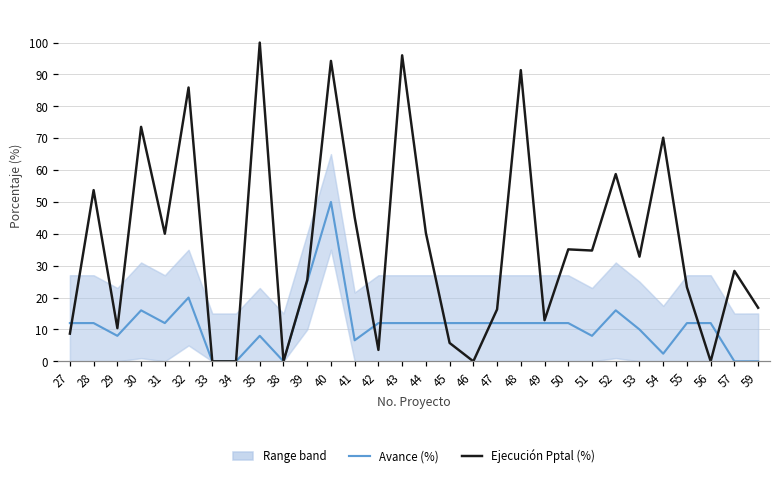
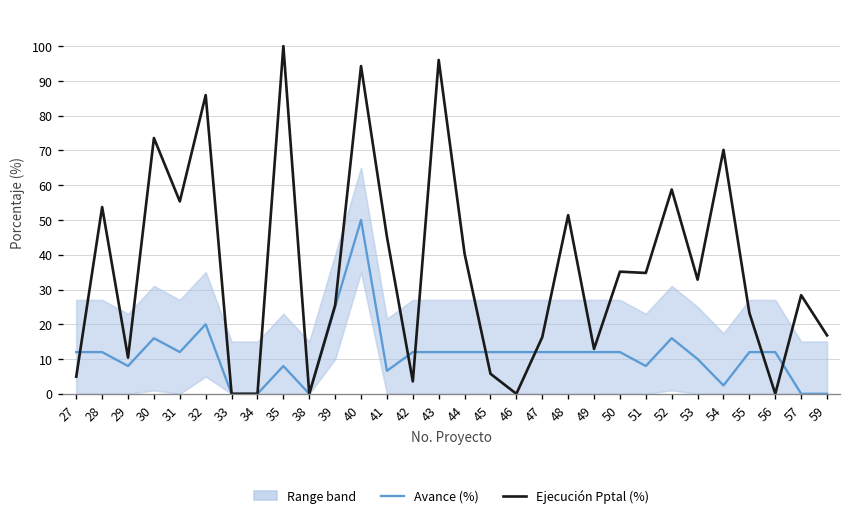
Ejecución Pptal (%), 27: 9 -> 5
Ejecución Pptal (%), 31: 40 -> 55
Ejecución Pptal (%), 48: 91 -> 51
